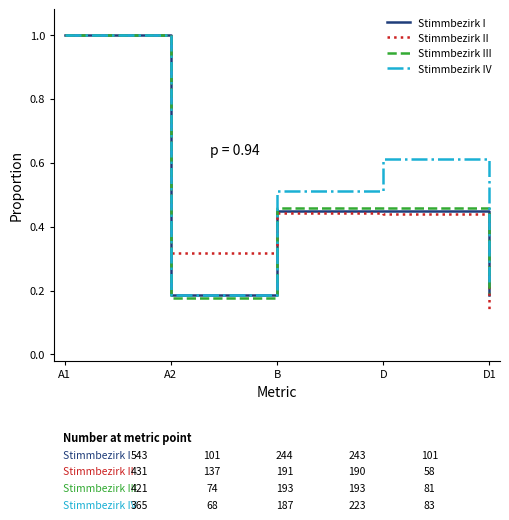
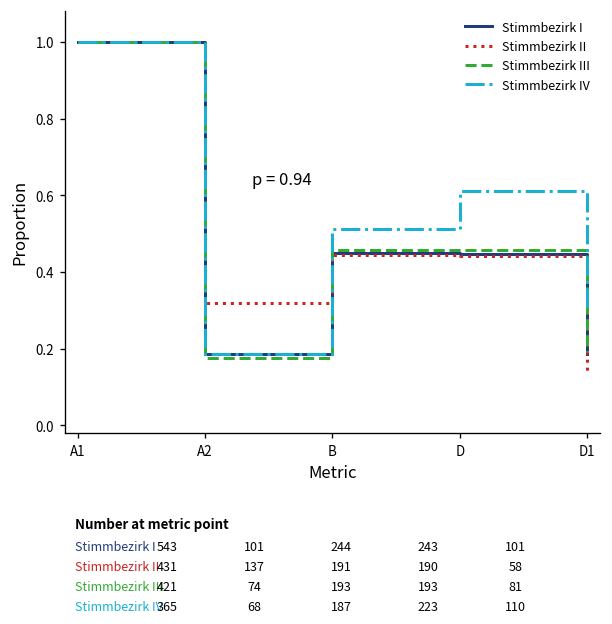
Stimmbezirk IV, D1: 83 -> 110
